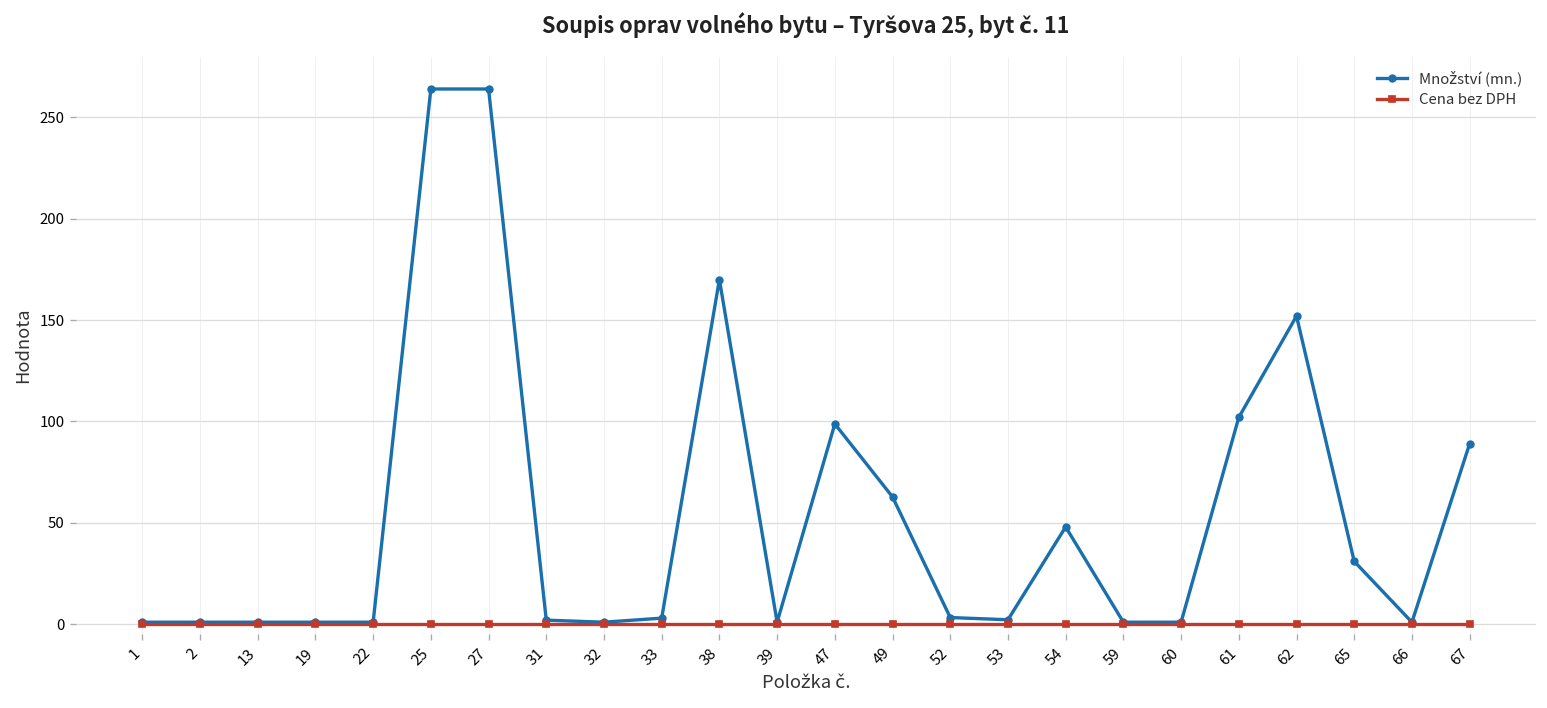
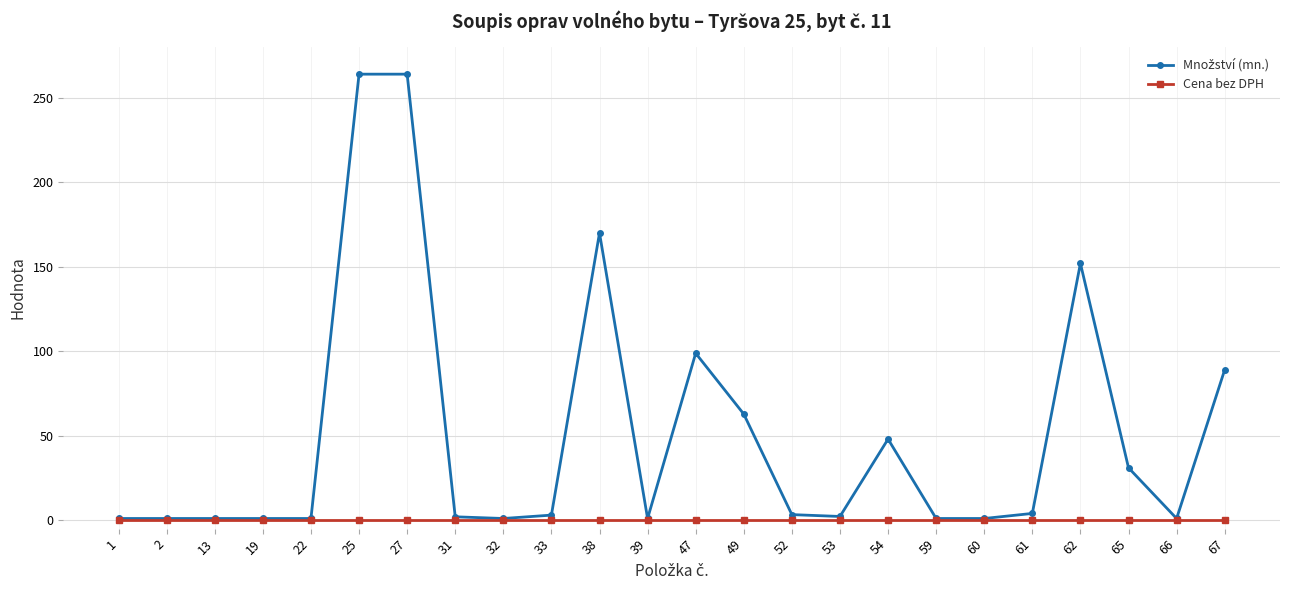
Množství (mn.), 61: 102 -> 4
